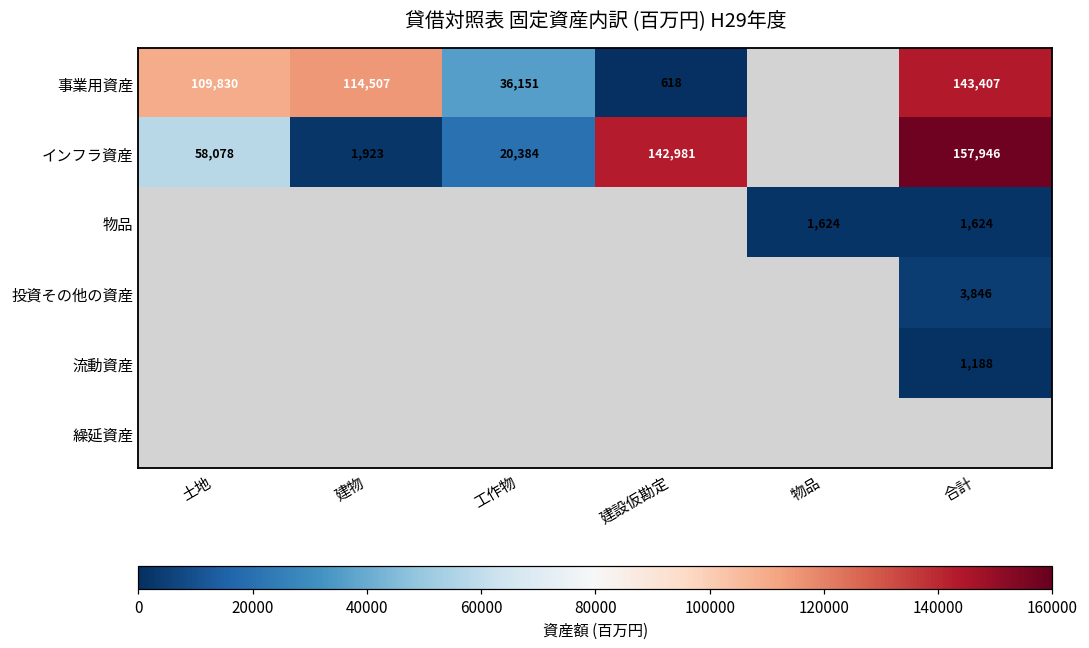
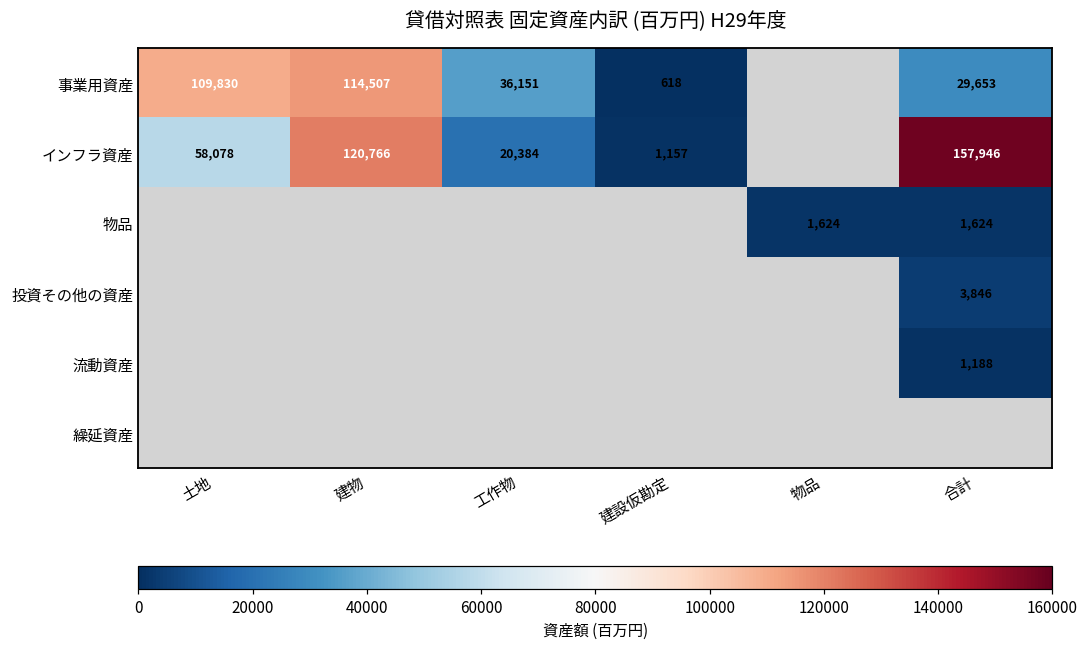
事業用資産, 合計: 143,407 -> 29,653
インフラ資産, 建物: 1,923 -> 120,766
インフラ資産, 建設仮勘定: 142,981 -> 1,157
